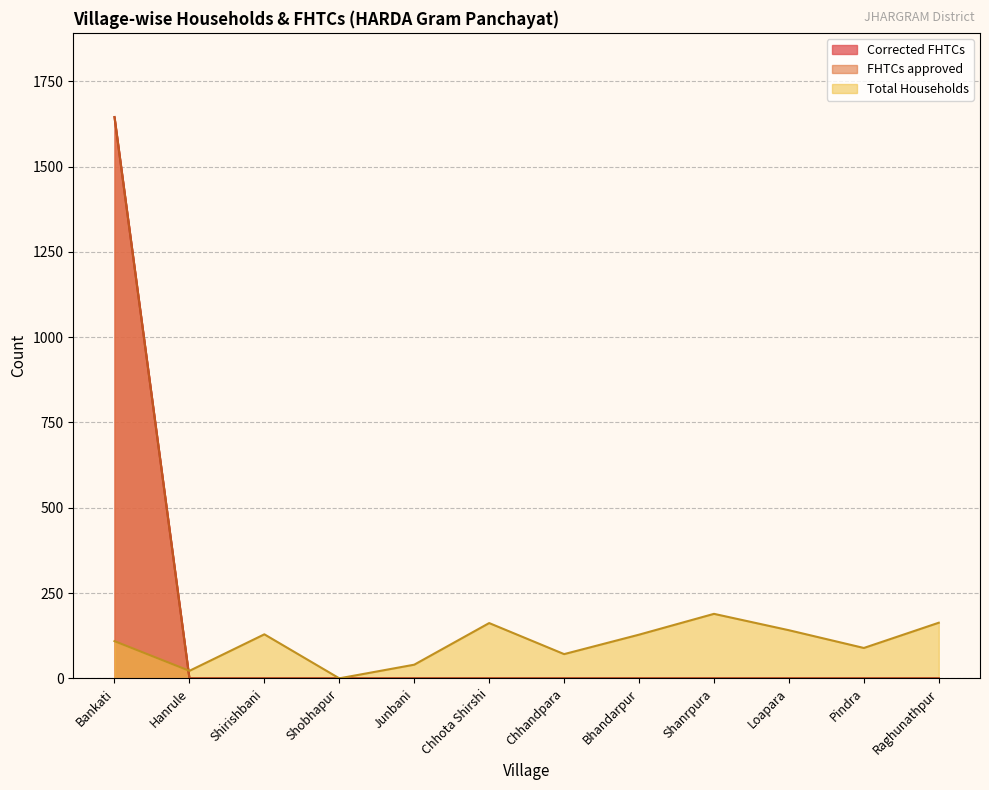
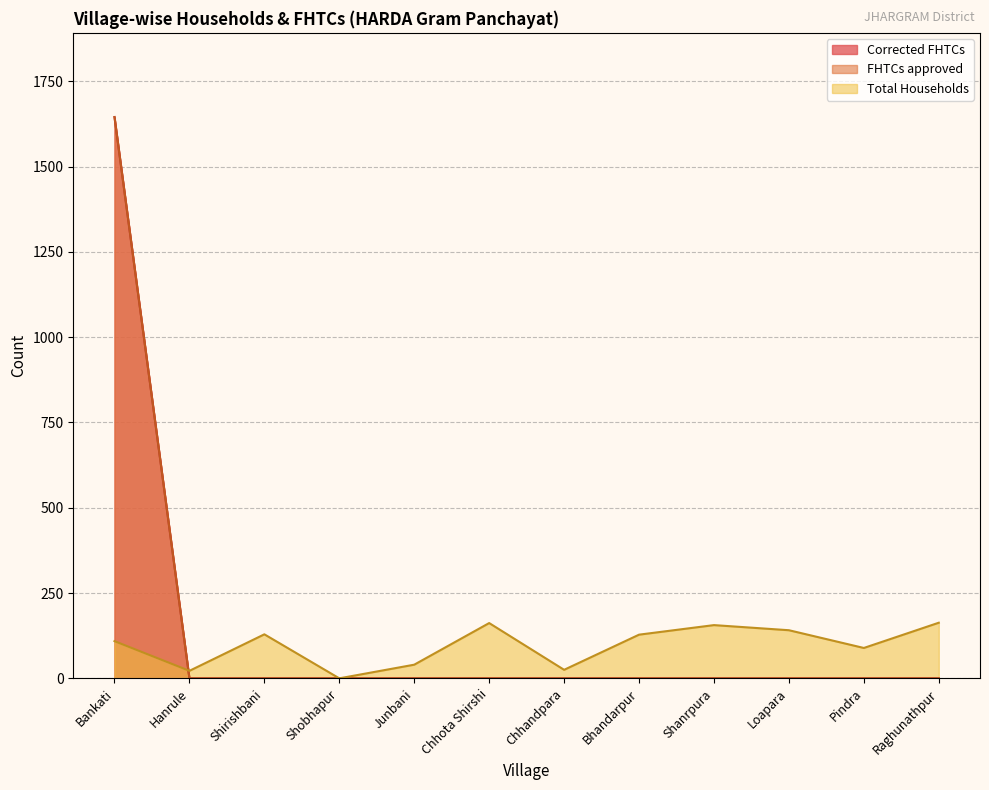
Total Households, Chhandpara: 70 -> 30
Total Households, Shanrpura: 190 -> 160
